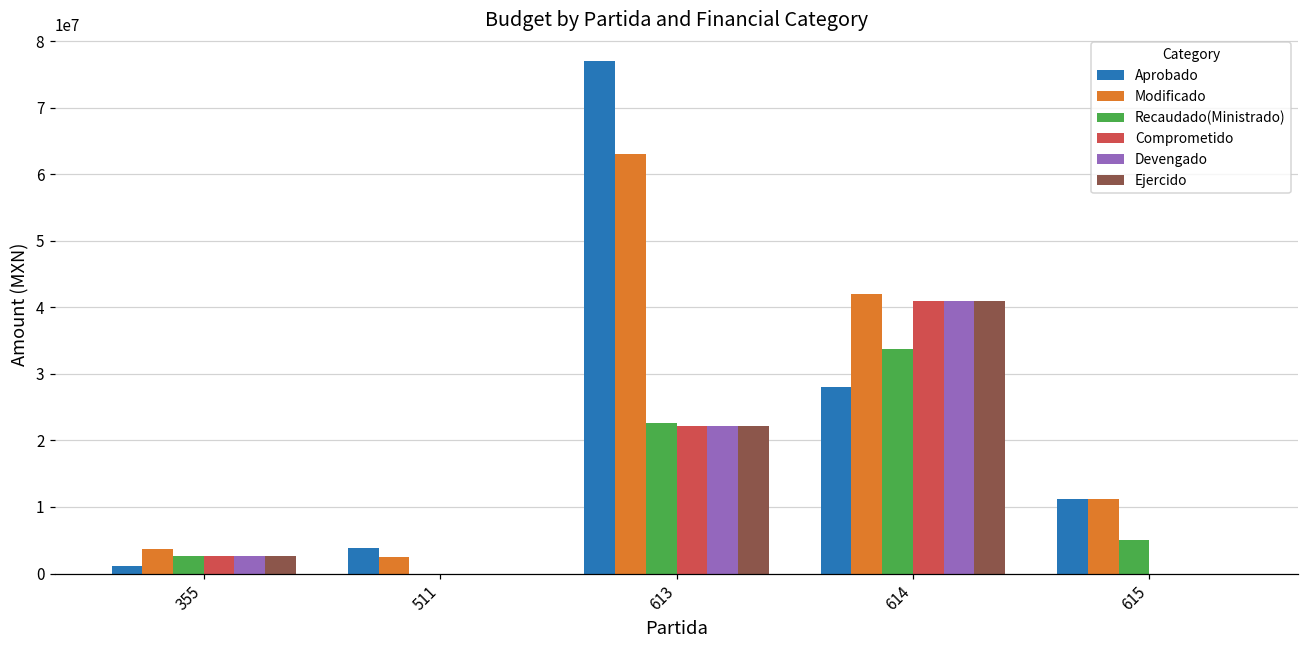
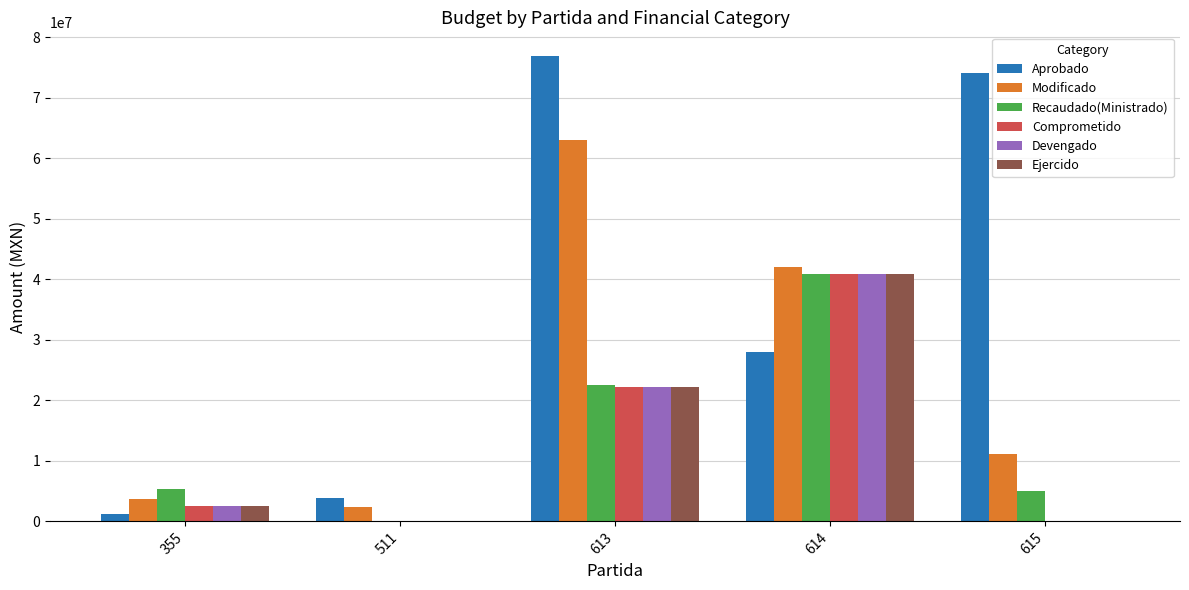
Recaudado(Ministrado), 355: 3000000 -> 5000000
Recaudado(Ministrado), 614: 34000000 -> 41000000
Aprobado, 615: 11000000 -> 74000000
